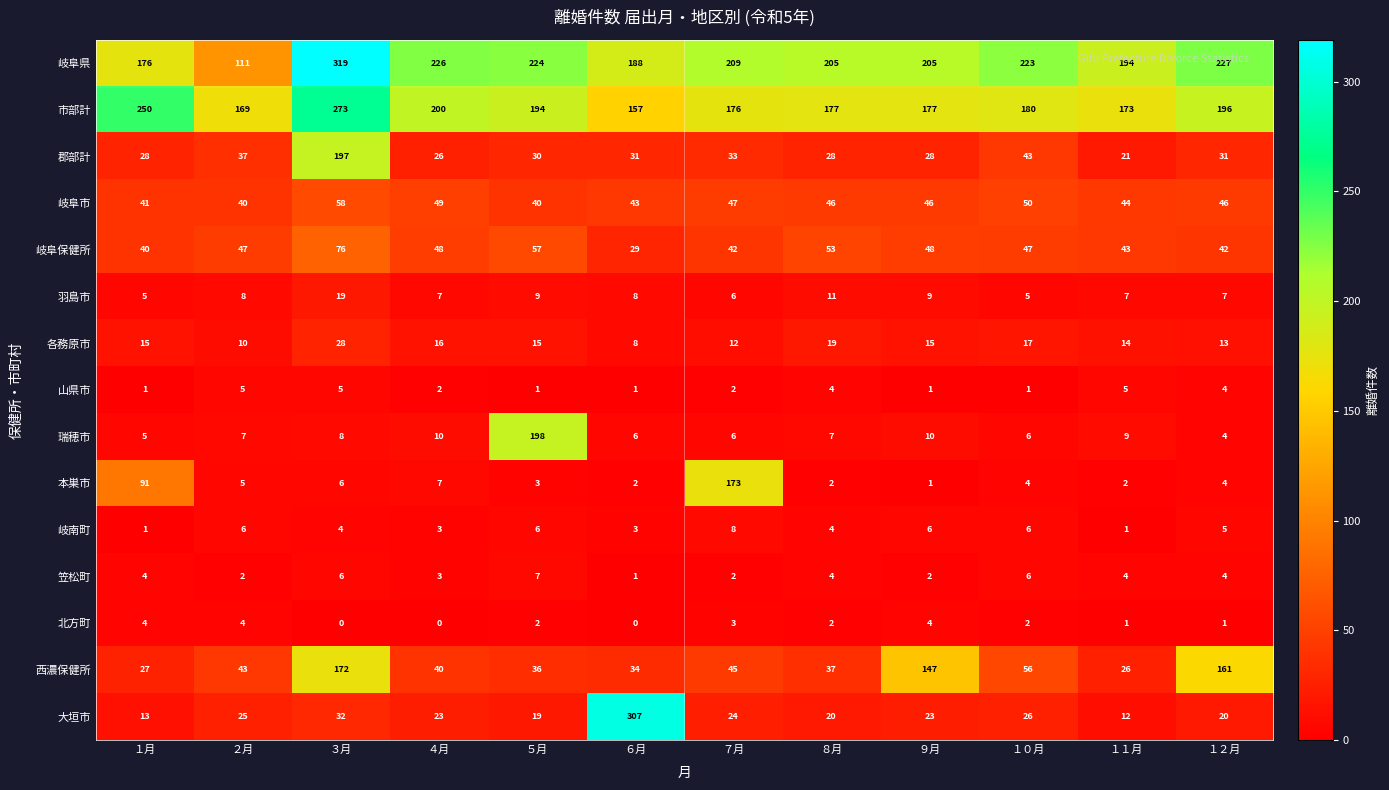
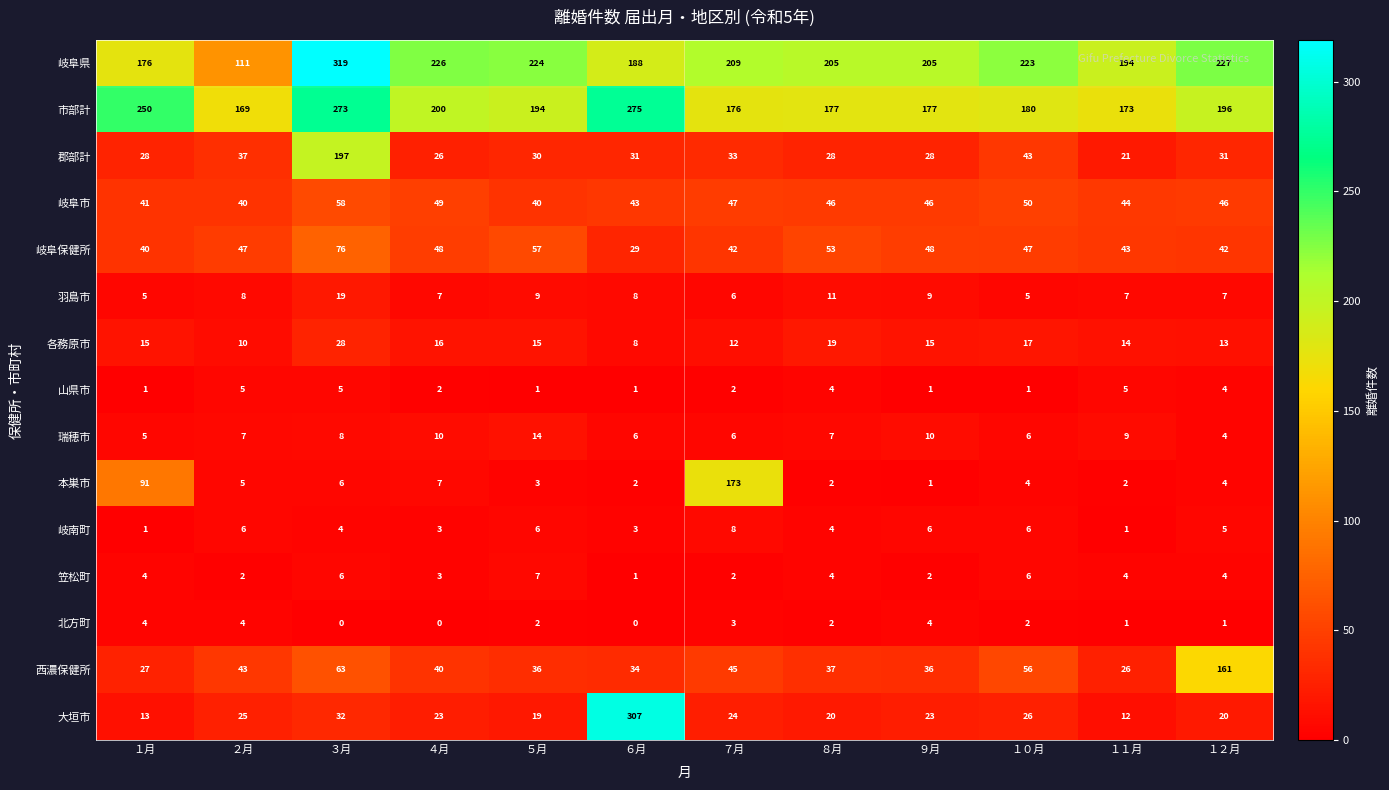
市部計, ６月: 157 -> 275
瑞穂市, ５月: 198 -> 14
西濃保健所, ３月: 172 -> 63
西濃保健所, ９月: 147 -> 36
